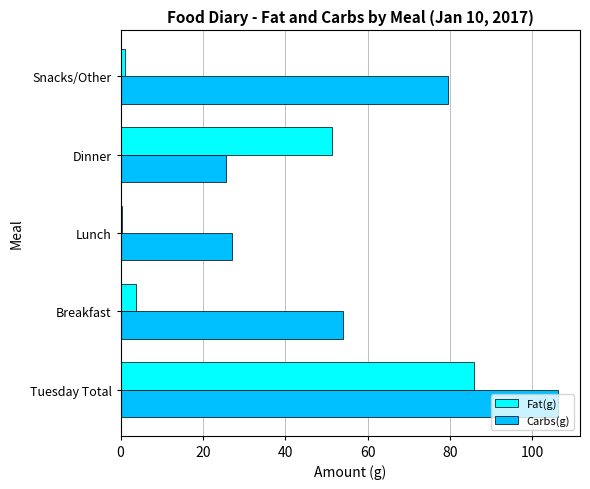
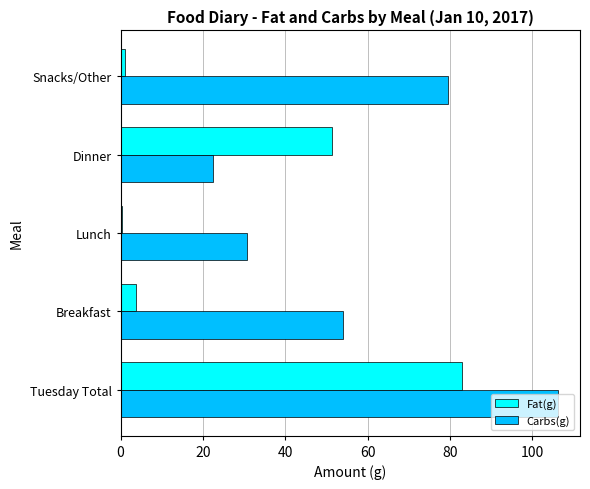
Carbs(g), Dinner: 26 -> 22
Carbs(g), Lunch: 27 -> 31
Fat(g), Tuesday Total: 86 -> 83
